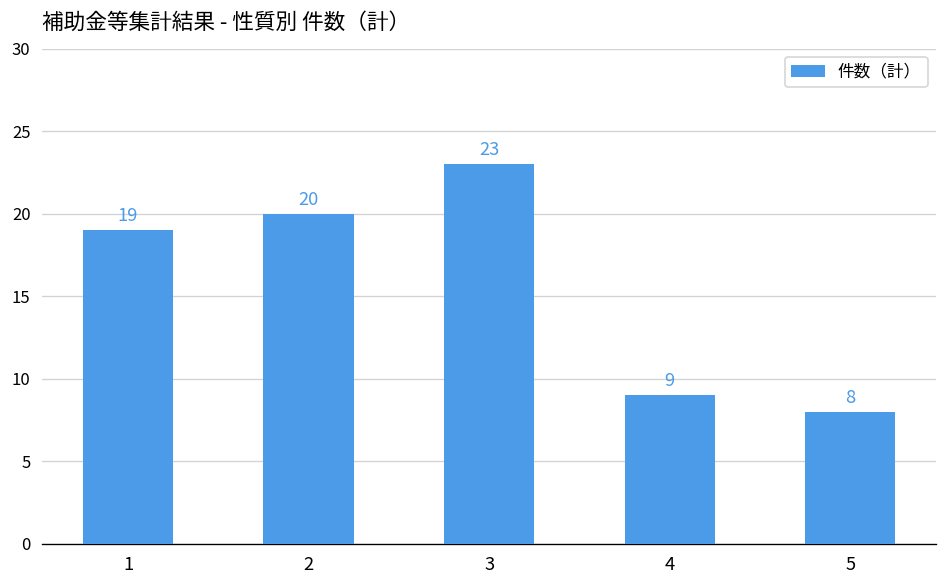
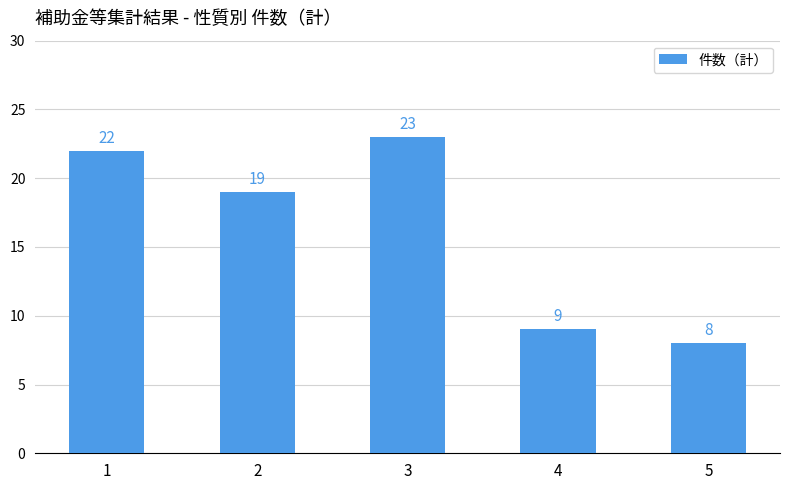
1: 19 -> 22
2: 20 -> 19
